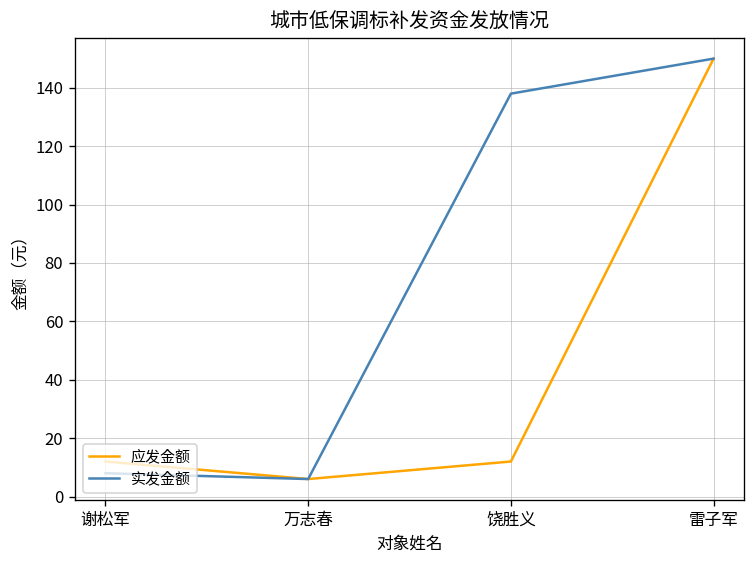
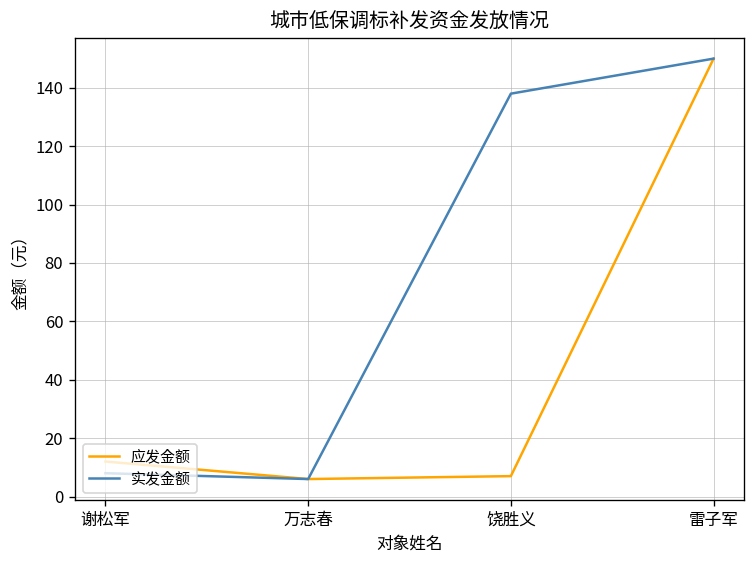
应发金额, 饶胜义: 12 -> 7
